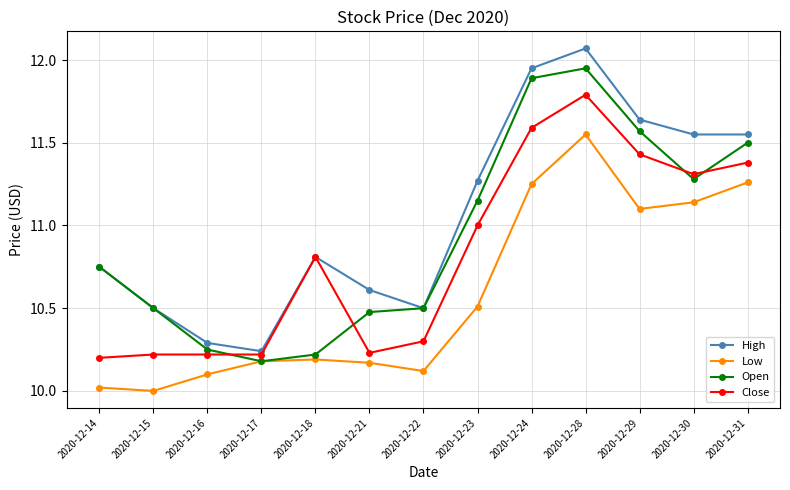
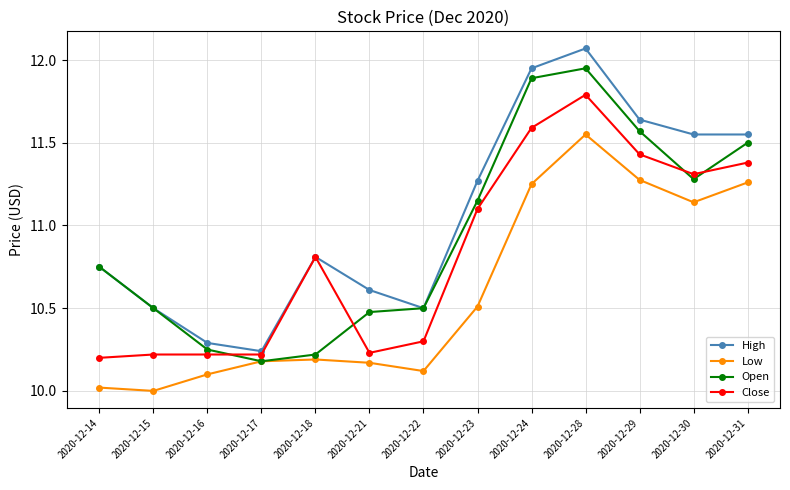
Close, 2020-12-23: 11.0 -> 11.1
Low, 2020-12-29: 11.10 -> 11.28
